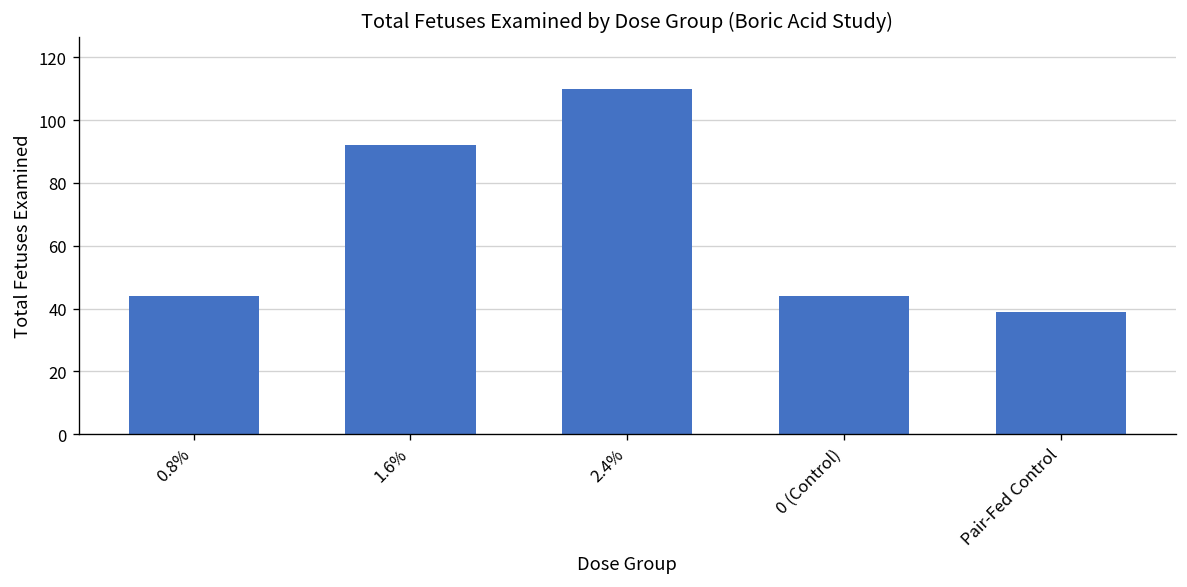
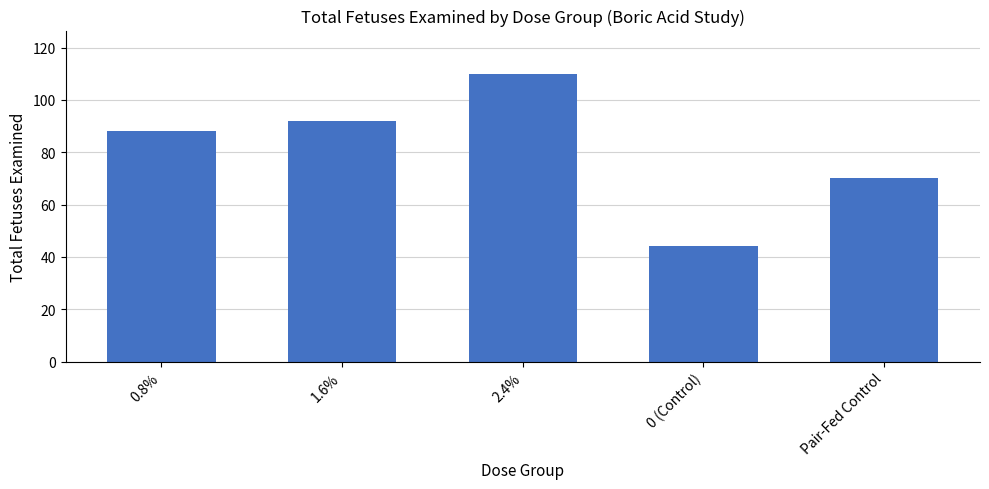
0.8%: 44 -> 88
Pair-Fed Control: 39 -> 70
